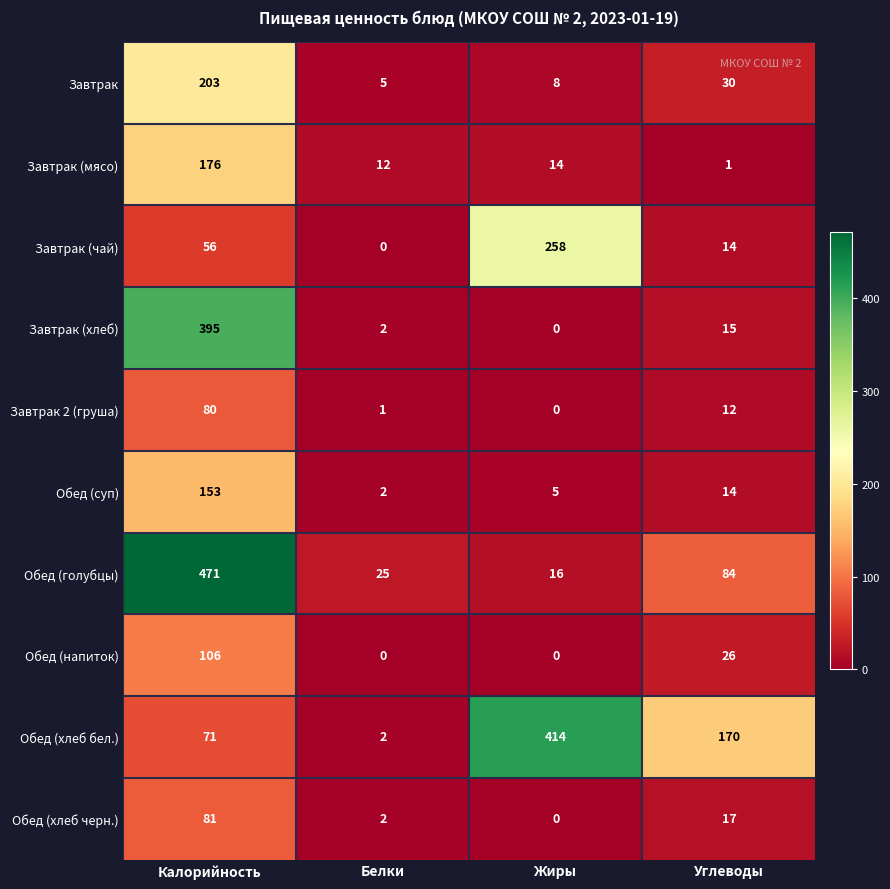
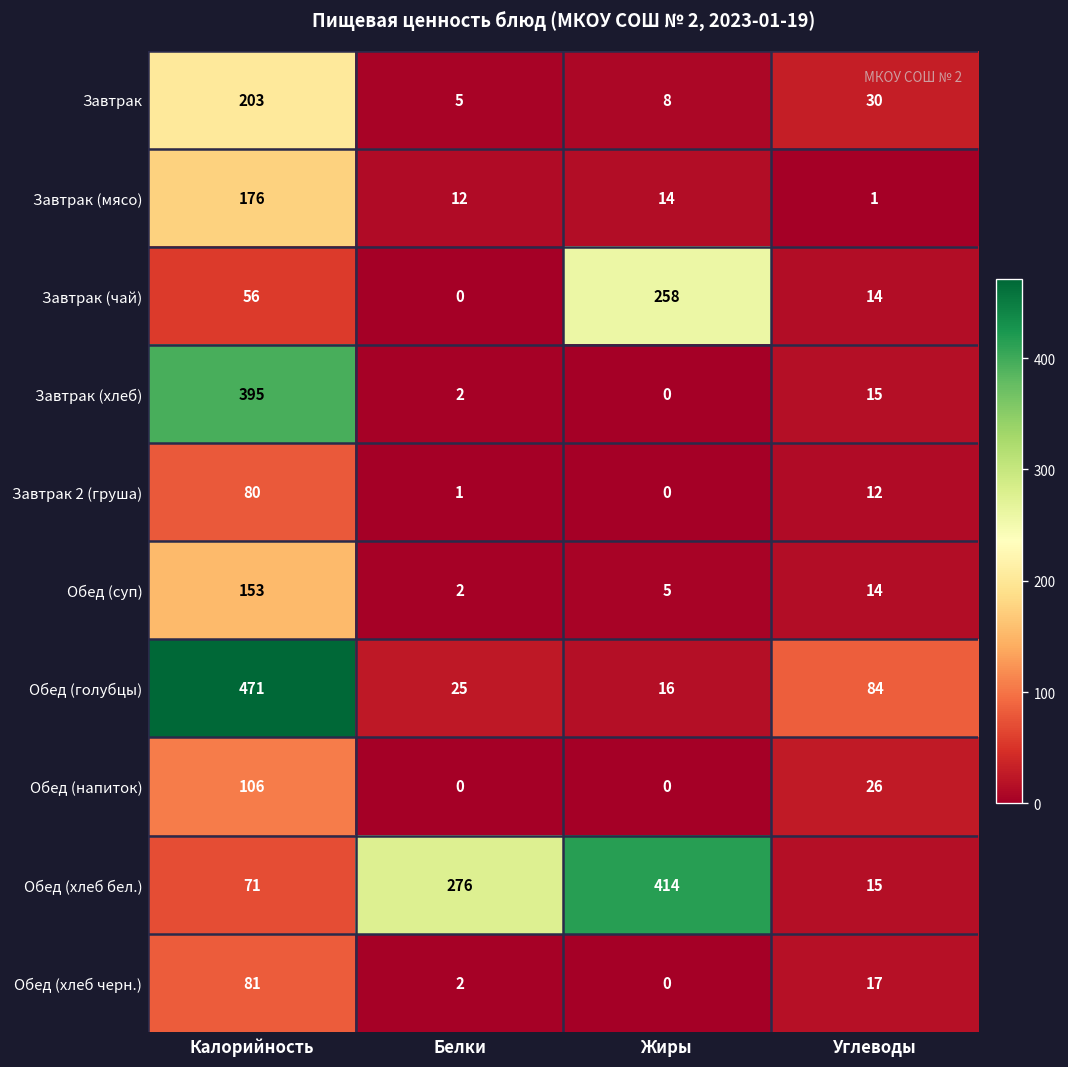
Обед (хлеб бел.), Белки: 2 -> 276
Обед (хлеб бел.), Углеводы: 170 -> 15
